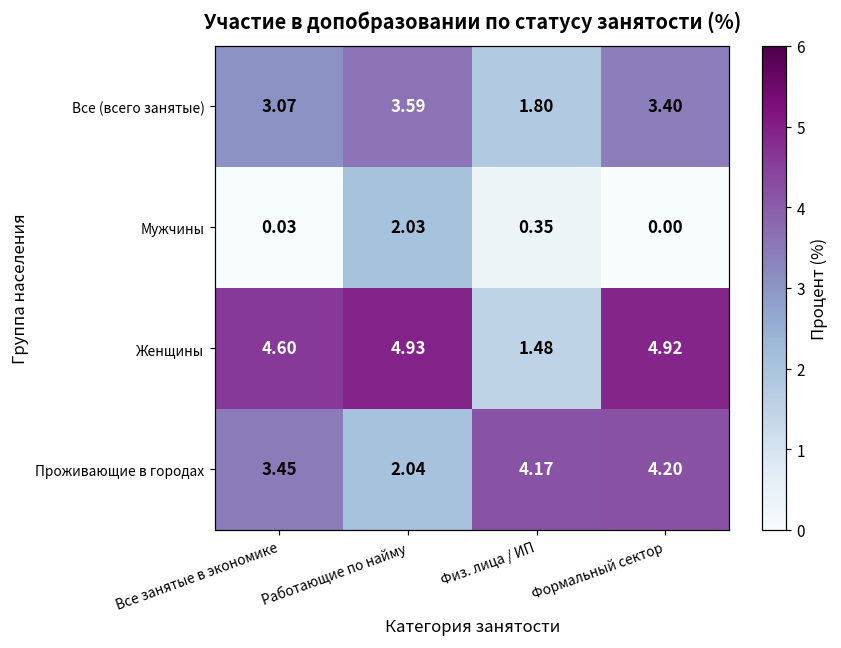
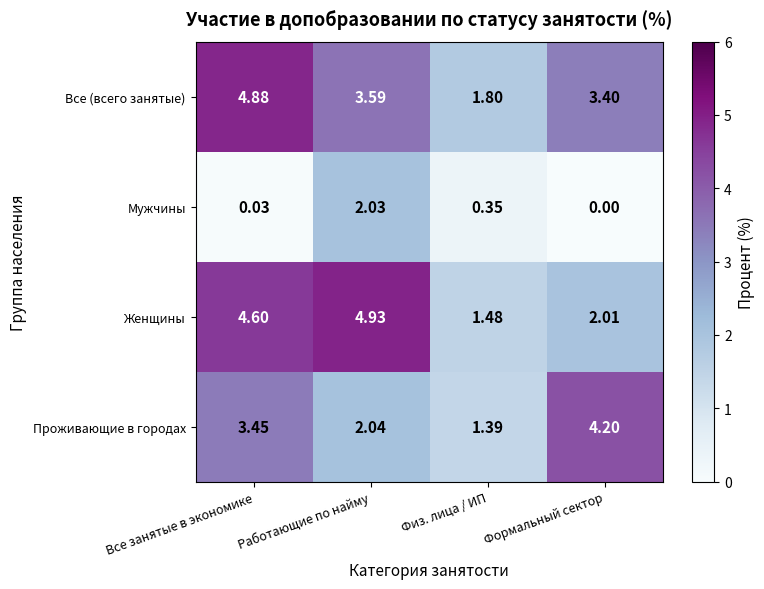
Все (всего занятые), Все занятые в экономике: 3.07 -> 4.88
Женщины, Формальный сектор: 4.92 -> 2.01
Проживающие в городах, Физ. лица / ИП: 4.17 -> 1.39
